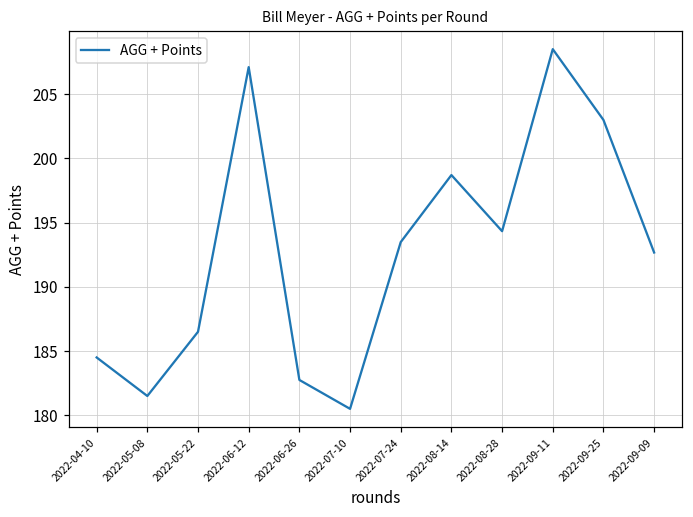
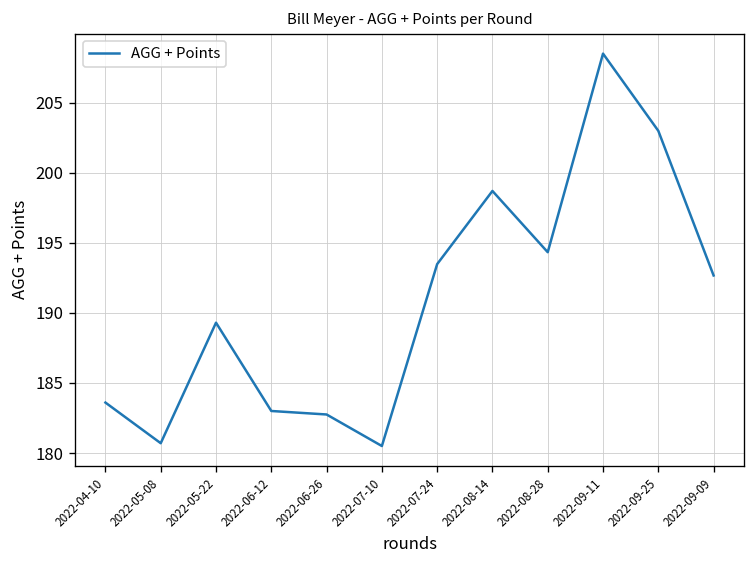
2022-04-10: 184.5 -> 183.6
2022-05-08: 181.5 -> 180.7
2022-05-22: 186.5 -> 189.3
2022-06-12: 207.1 -> 183.0
